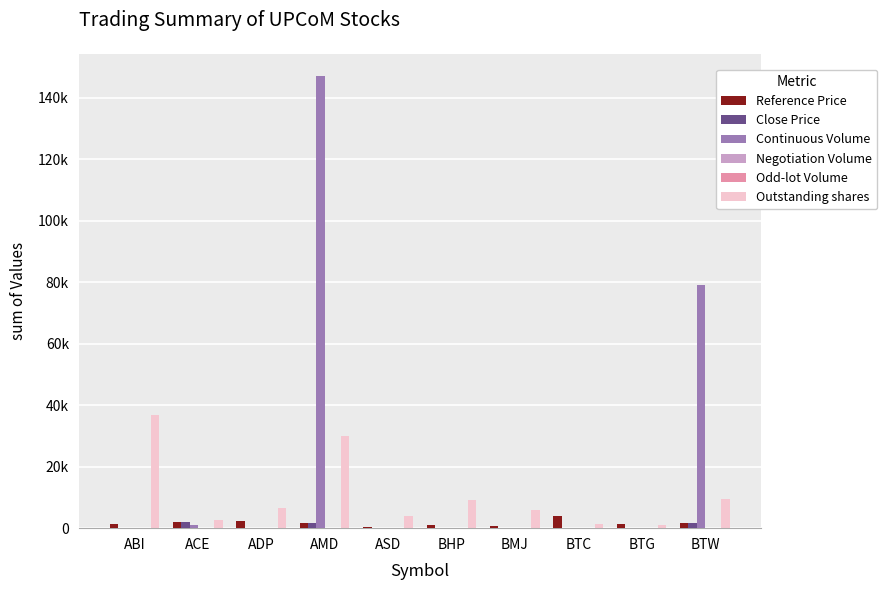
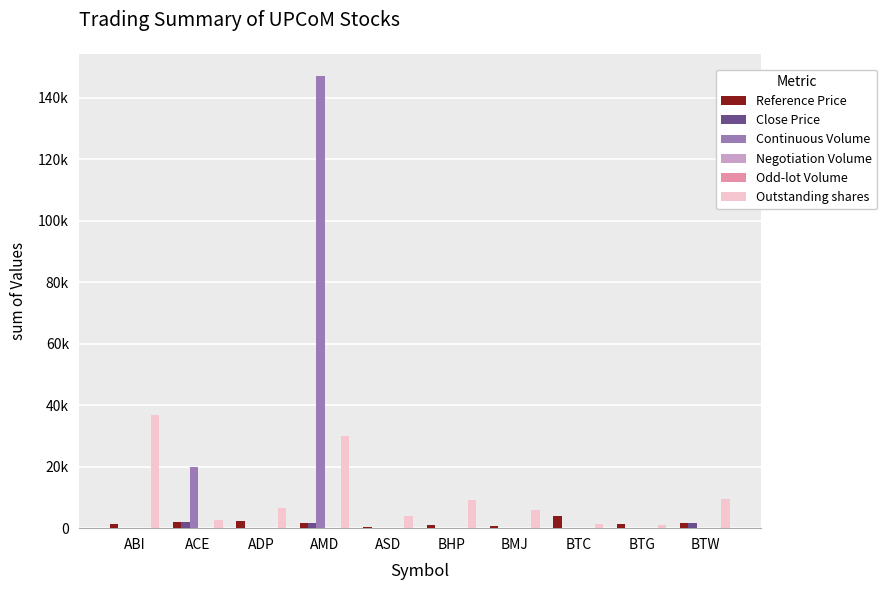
Continuous Volume, ACE: 1000 -> 20000
Continuous Volume, BTW: 79000 -> 0
